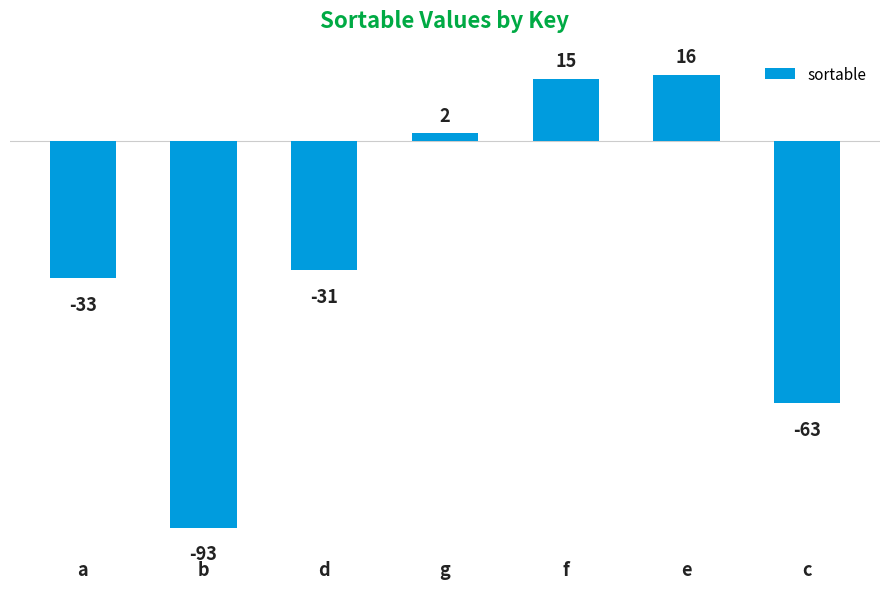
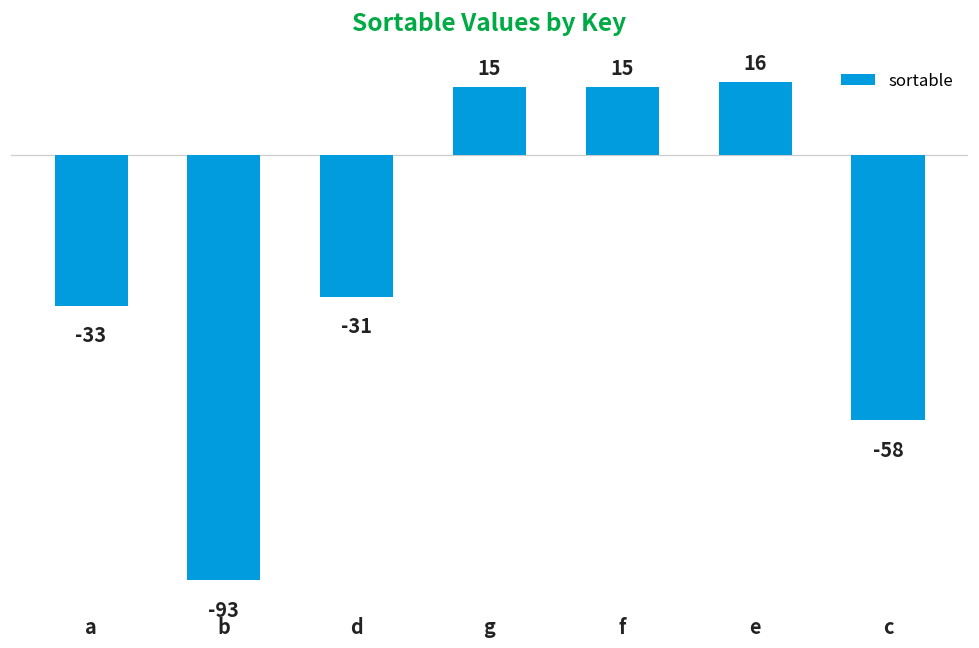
g: 2 -> 15
c: -63 -> -58
